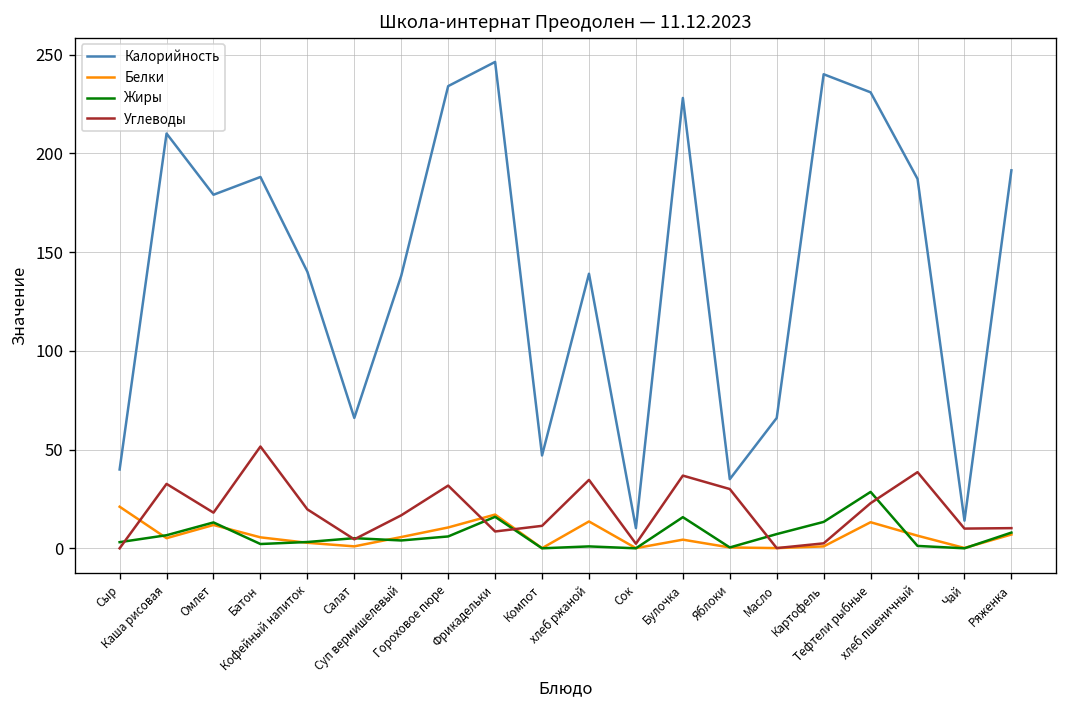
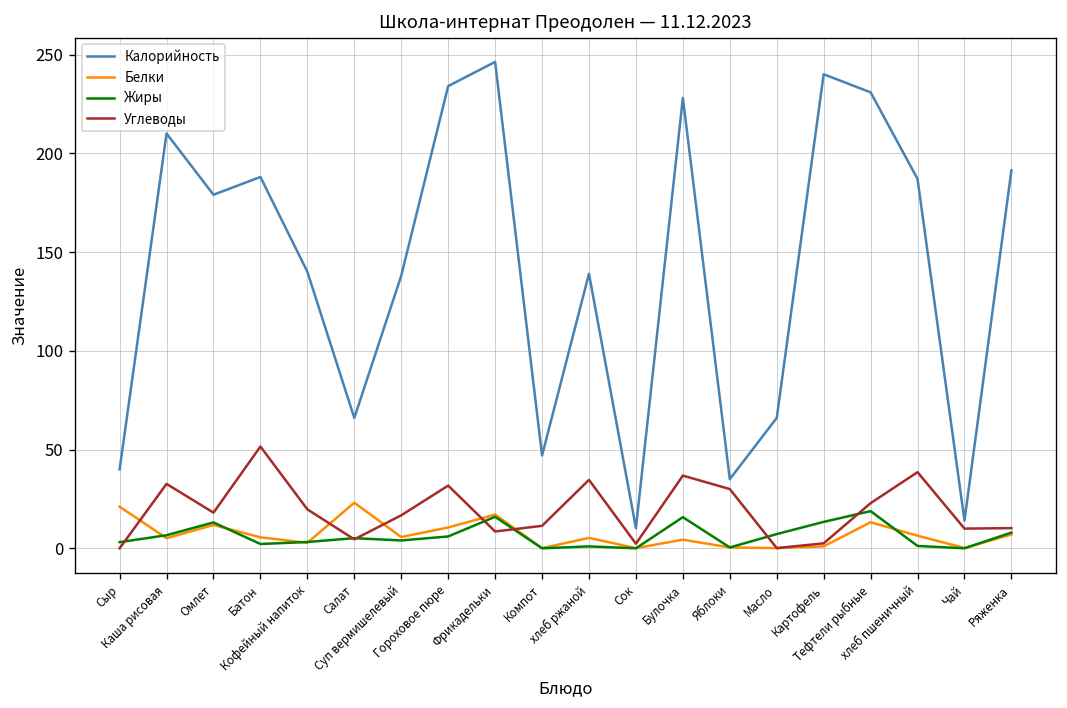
Белки, Салат: 1 -> 23
Белки, хлеб ржаной: 14 -> 5
Жиры, Тефтели рыбные: 29 -> 19
